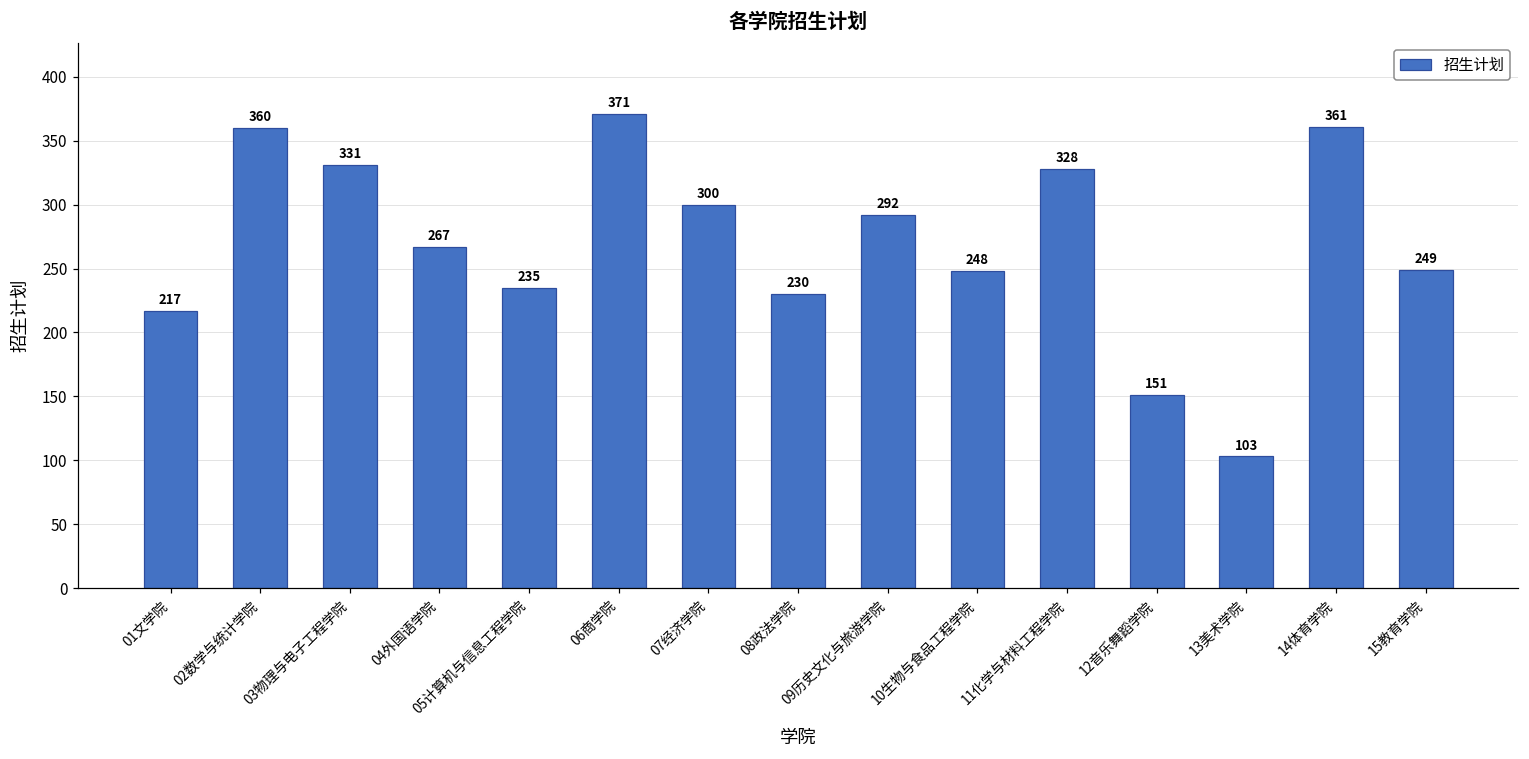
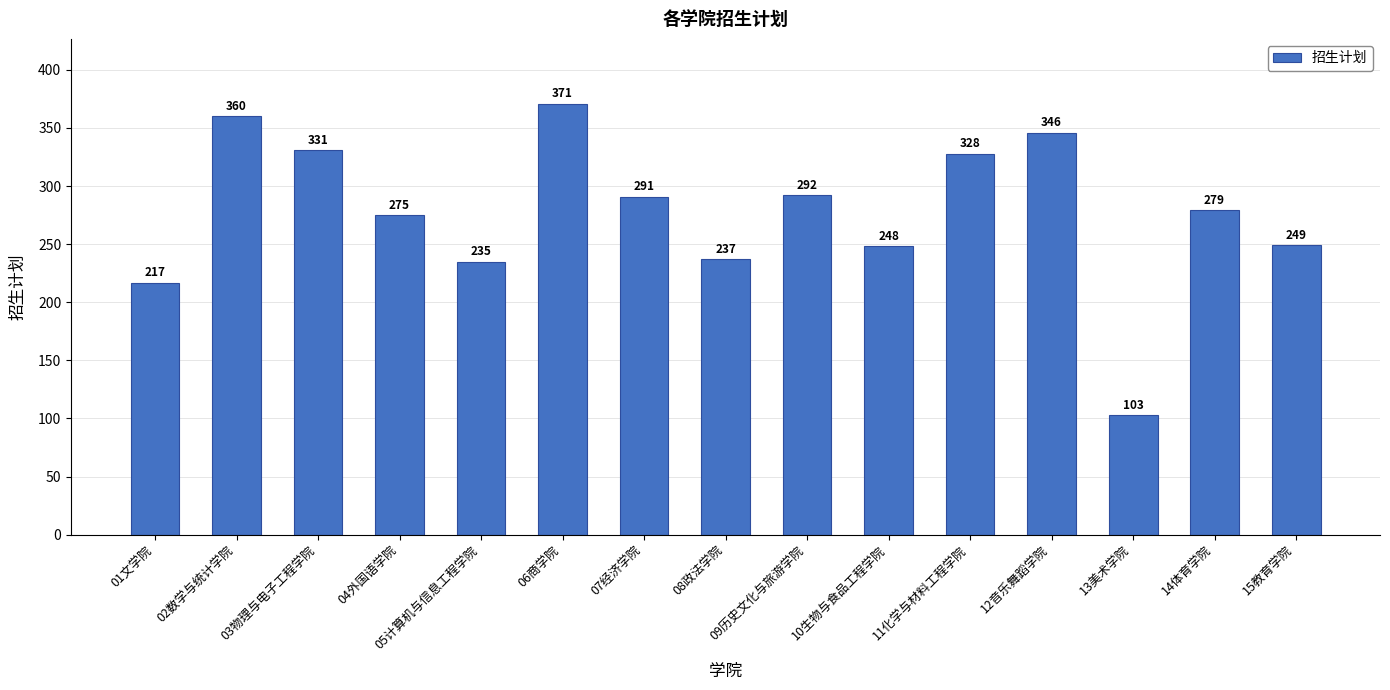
04外国语学院: 267 -> 275
07经济学院: 300 -> 291
08政法学院: 230 -> 237
12音乐舞蹈学院: 151 -> 346
14体育学院: 361 -> 279
